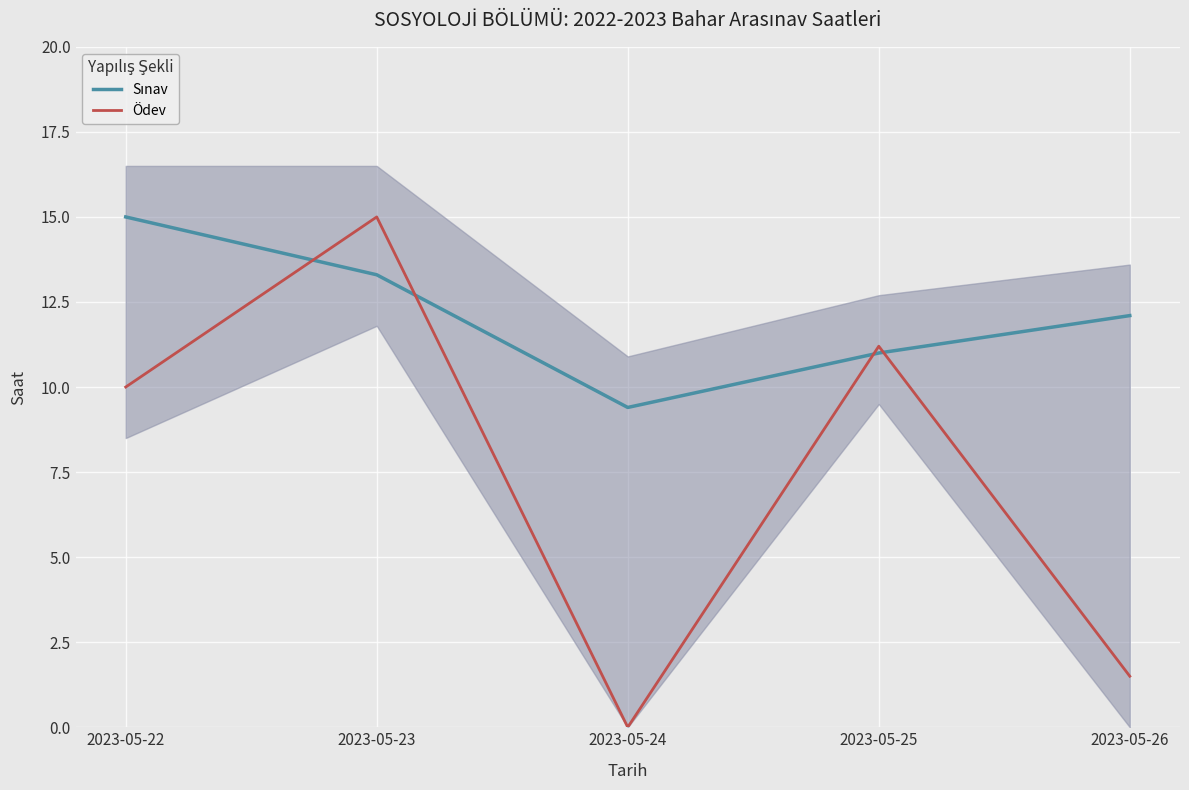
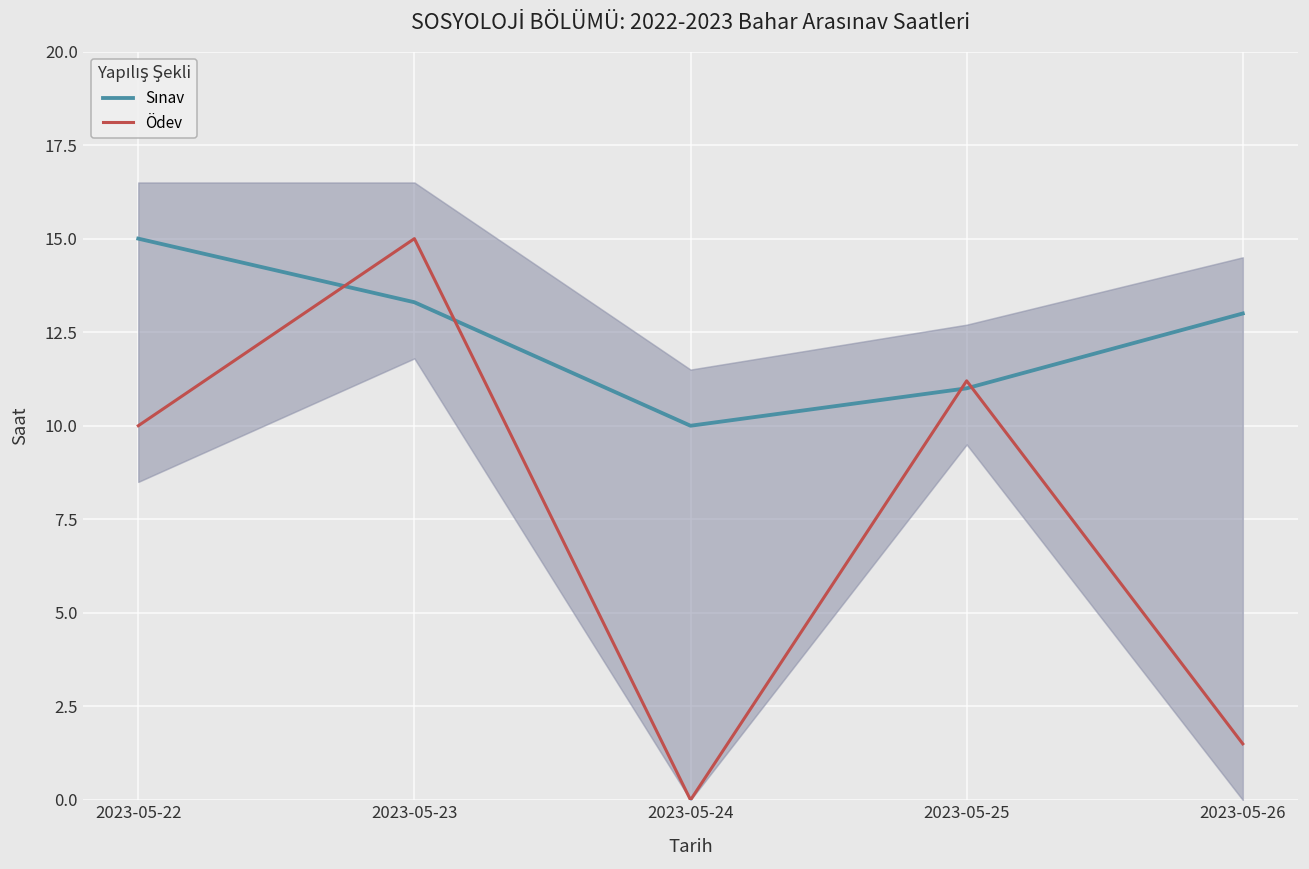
Sınav, 2023-05-24: 9.4 -> 10.0
Sınav, 2023-05-26: 12.1 -> 13.0
